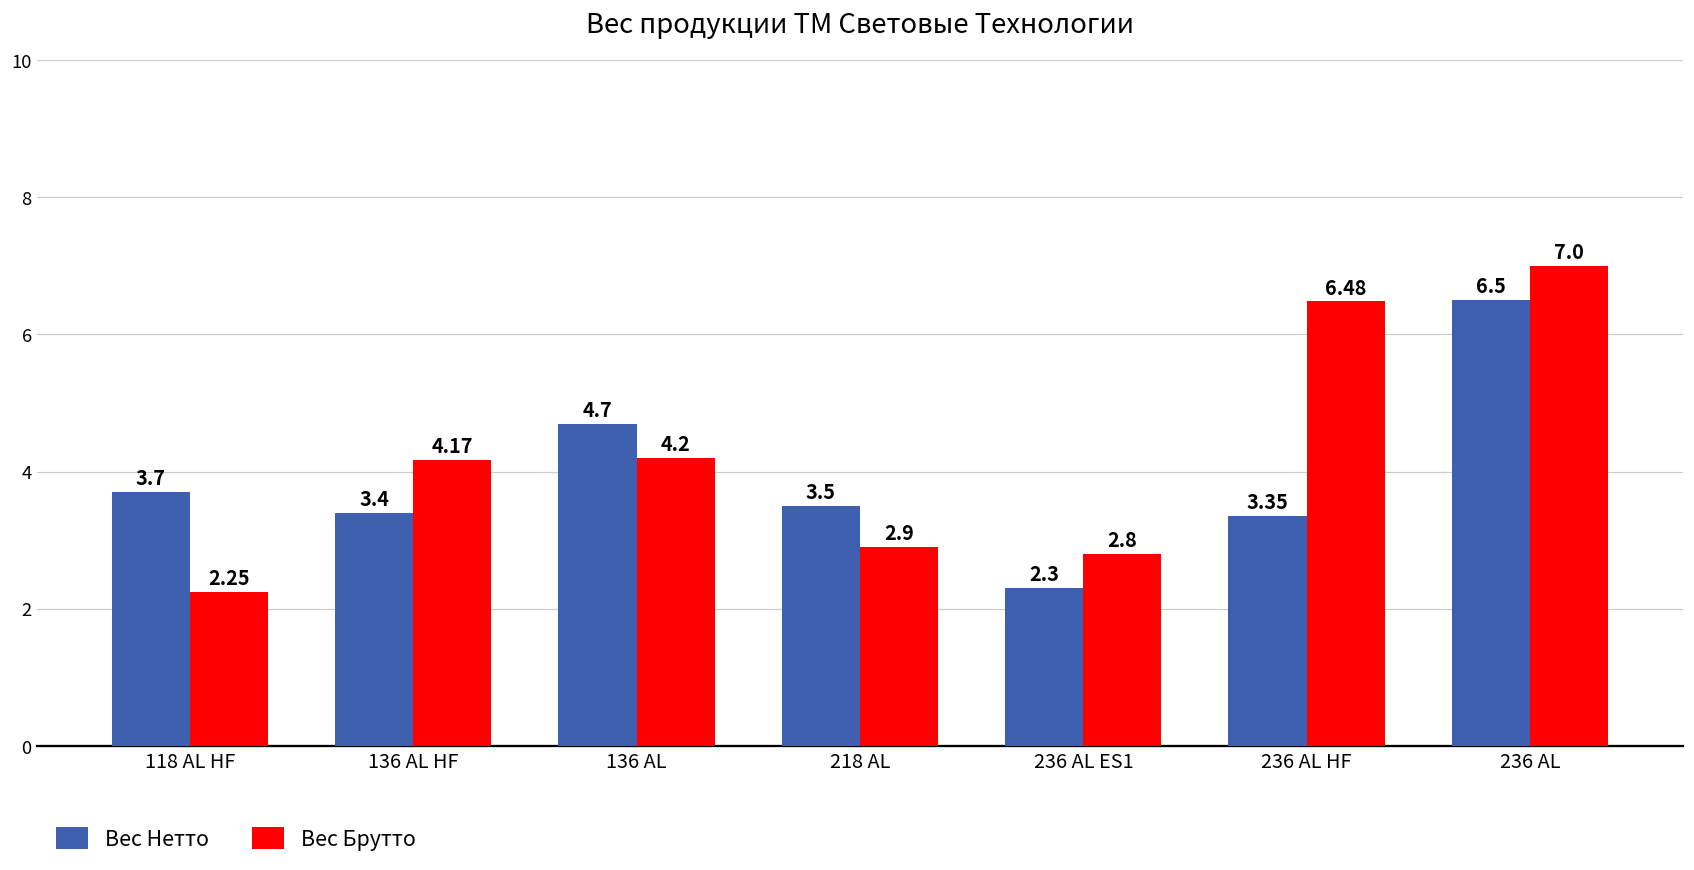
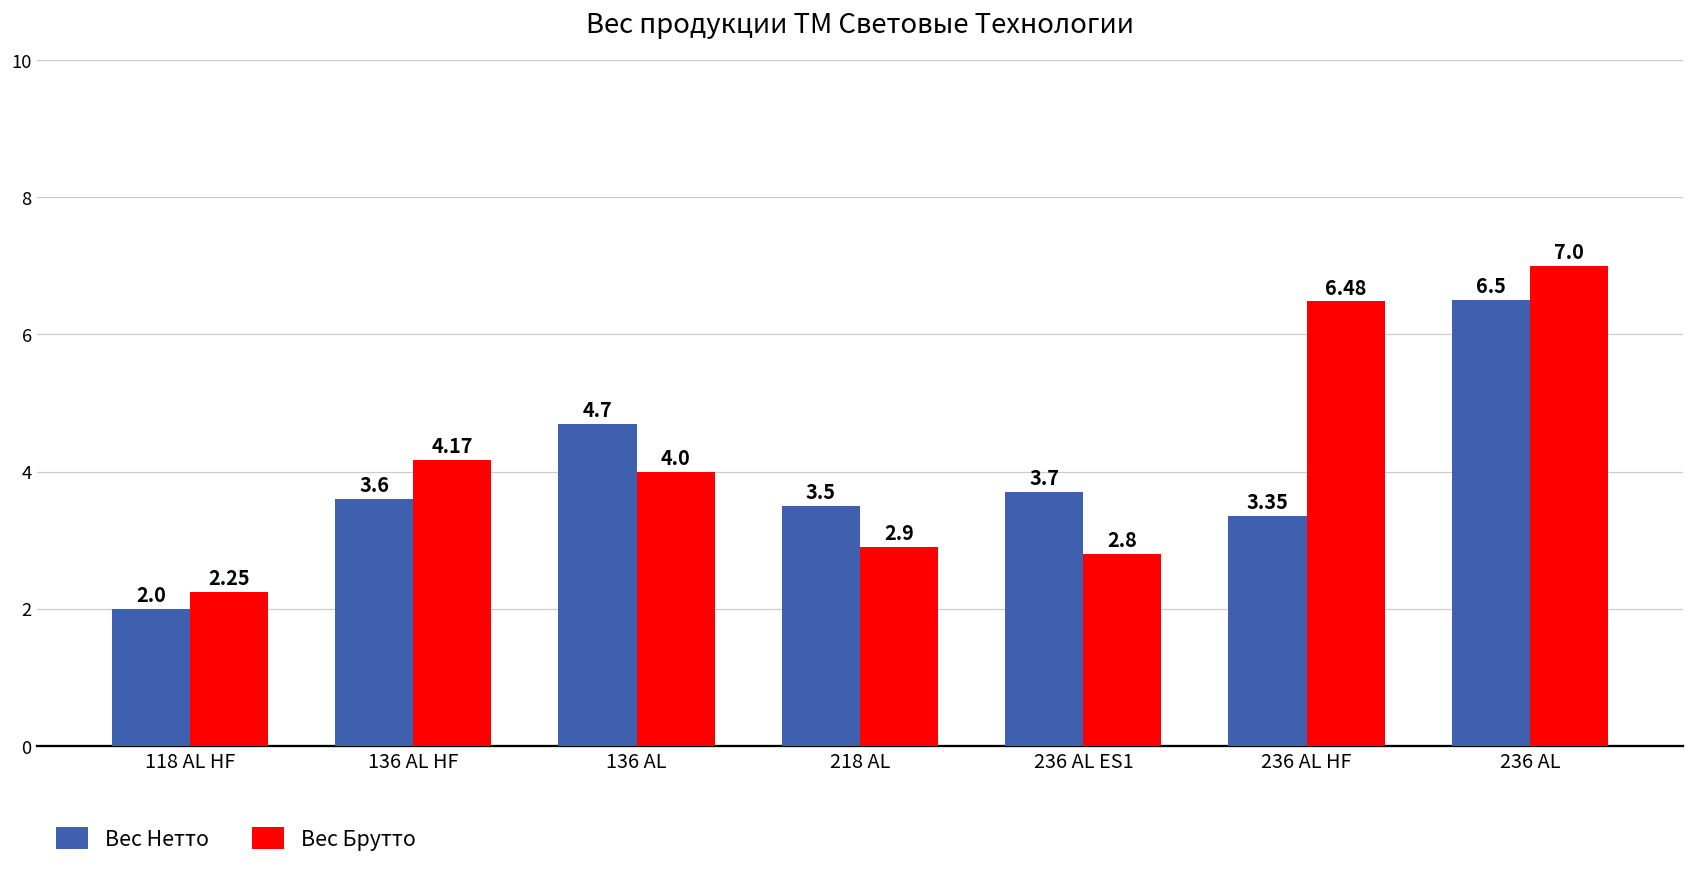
Вес Нетто, 118 AL HF: 3.7 -> 2.0
Вес Нетто, 136 AL HF: 3.4 -> 3.6
Вес Брутто, 136 AL: 4.2 -> 4.0
Вес Нетто, 236 AL ES1: 2.3 -> 3.7
